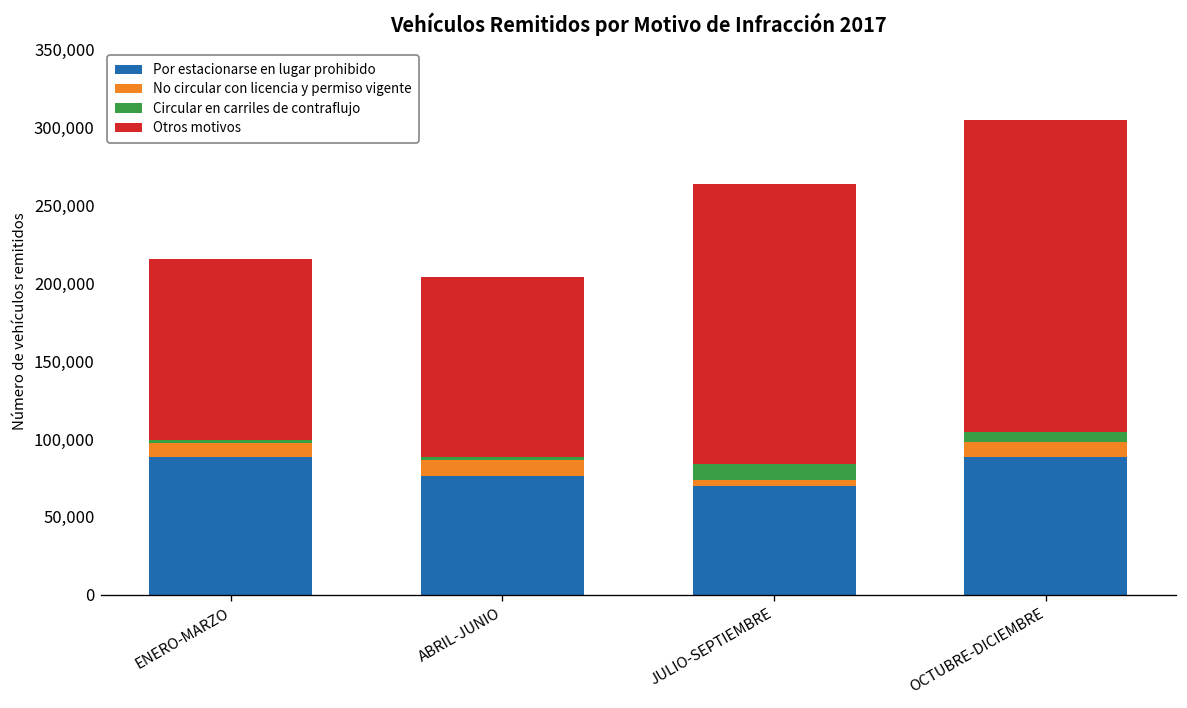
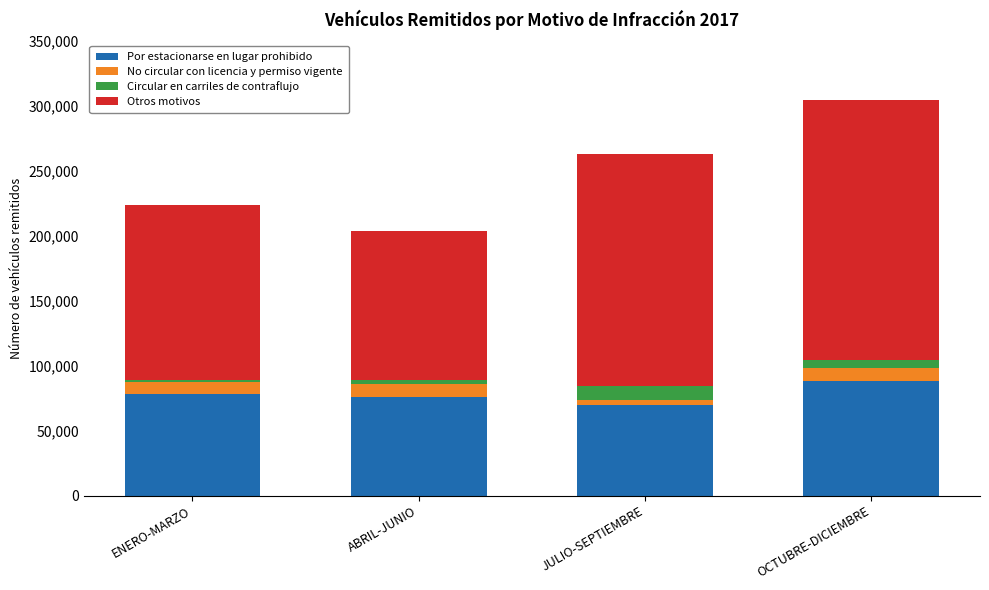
Por estacionarse en lugar prohibido, ENERO-MARZO: 89,000 -> 79,000
Otros motivos, ENERO-MARZO: 116,000 -> 134,000
